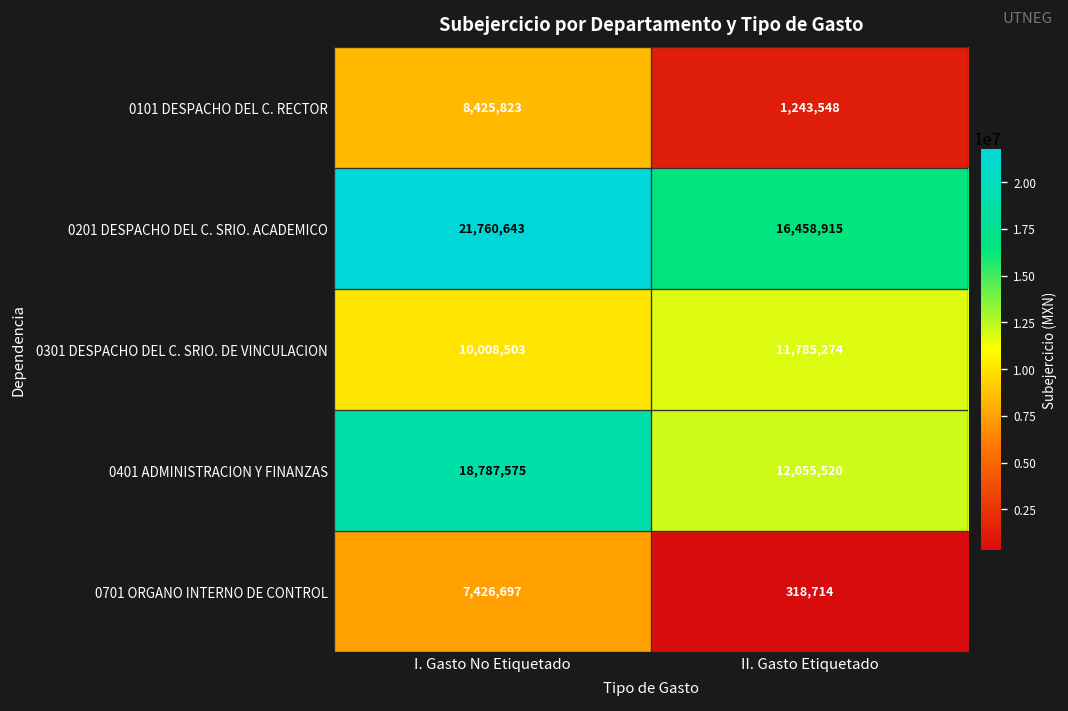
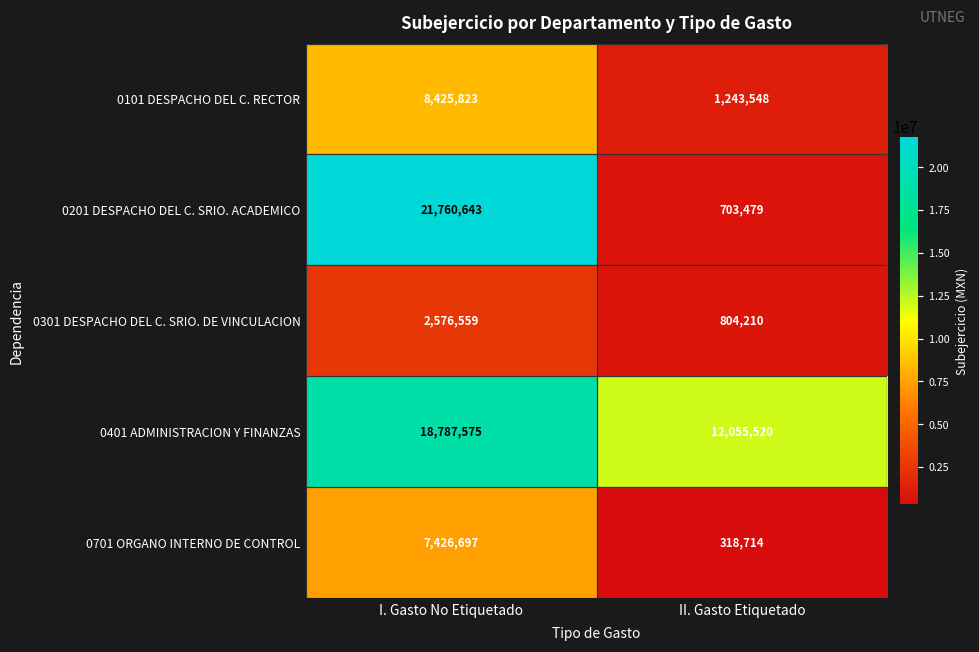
0201 DESPACHO DEL C. SRIO. ACADEMICO, II. Gasto Etiquetado: 16,458,915 -> 703,479
0301 DESPACHO DEL C. SRIO. DE VINCULACION, I. Gasto No Etiquetado: 10,008,503 -> 2,576,559
0301 DESPACHO DEL C. SRIO. DE VINCULACION, II. Gasto Etiquetado: 11,785,274 -> 804,210
